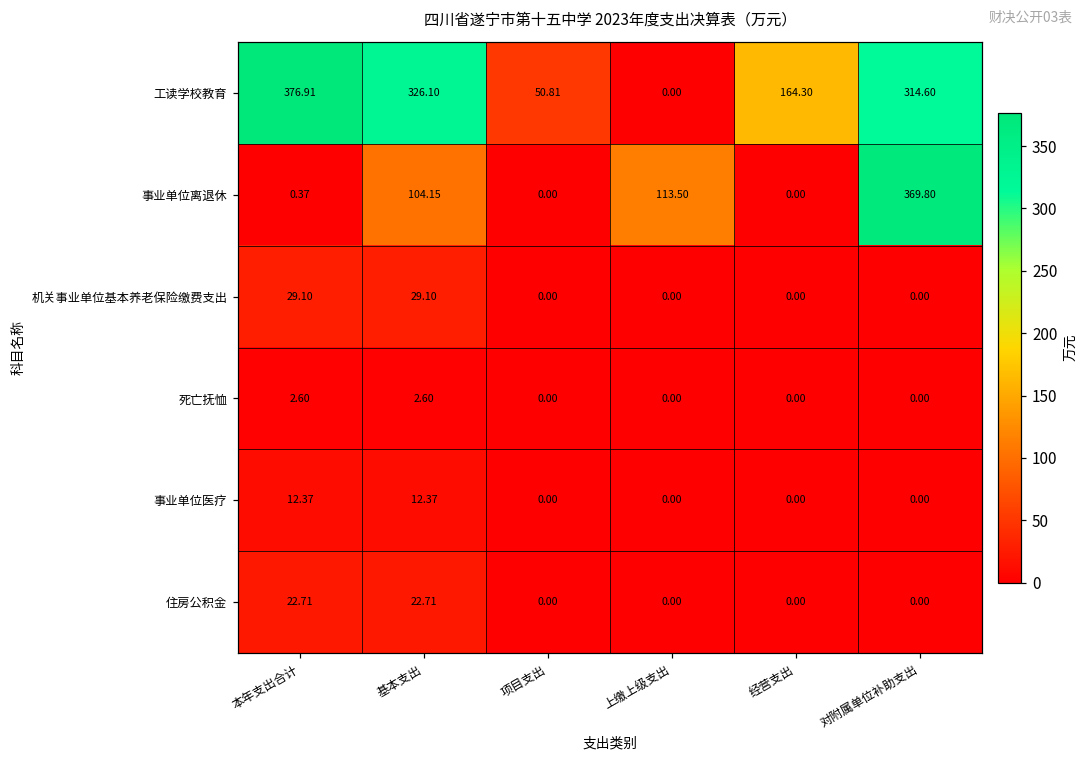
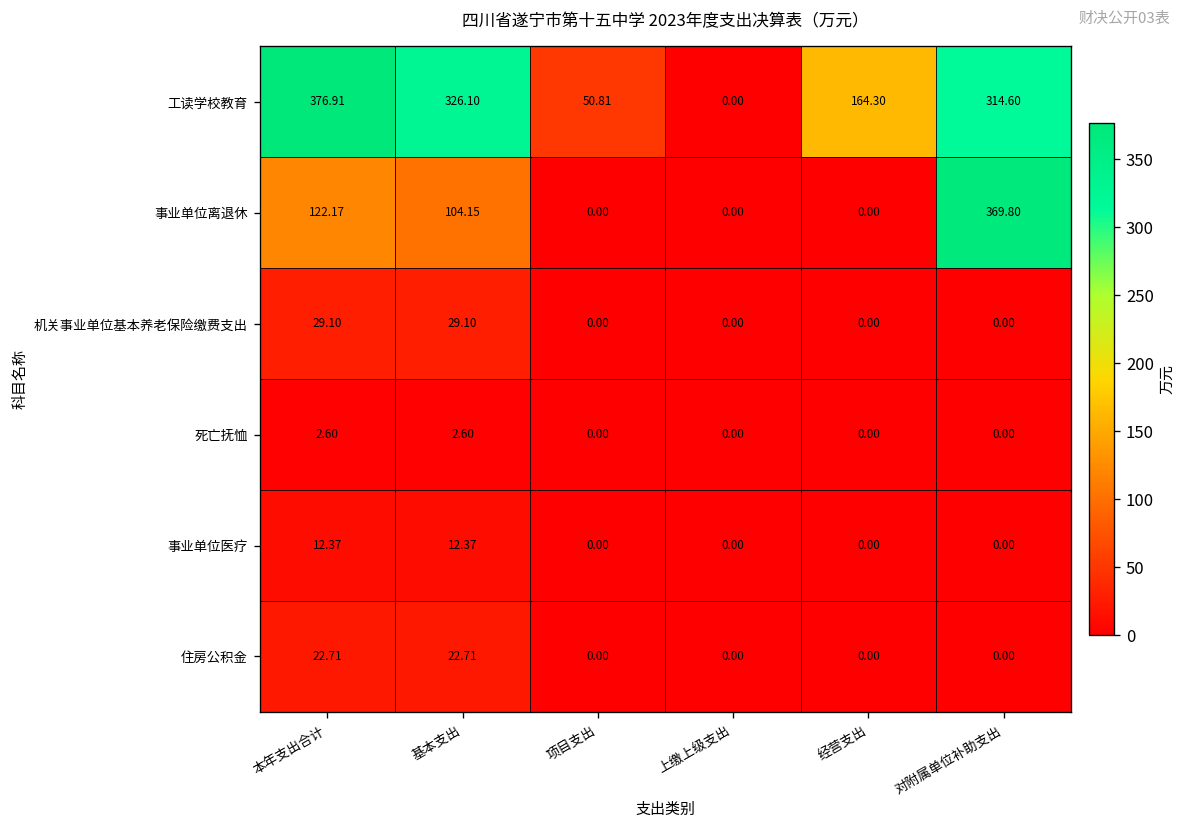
事业单位离退休, 本年支出合计: 0.37 -> 122.17
事业单位离退休, 上缴上级支出: 113.50 -> 0.00
